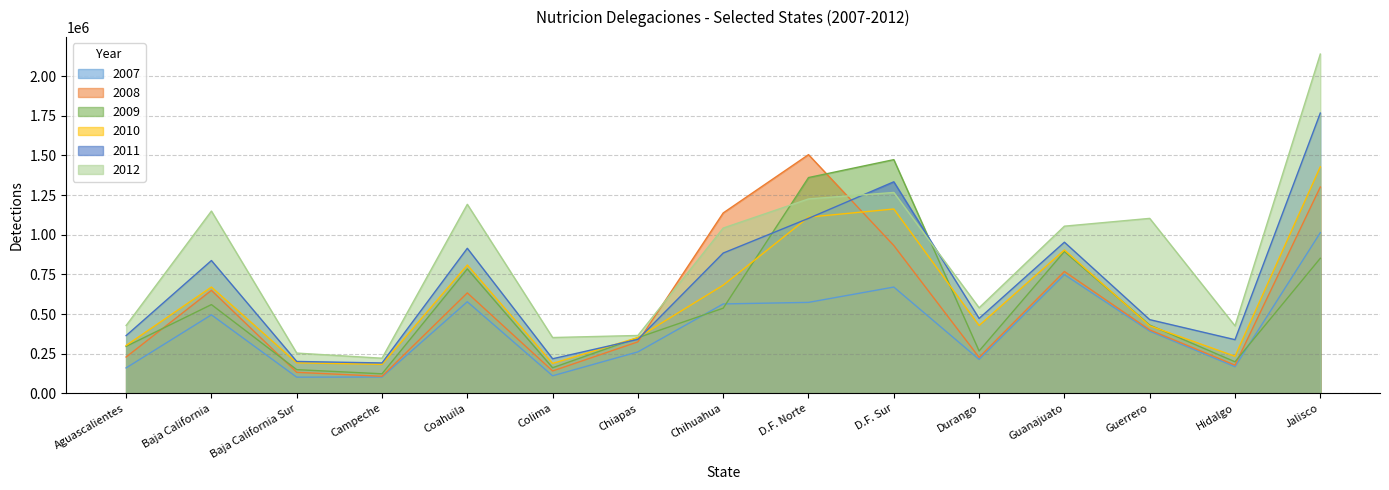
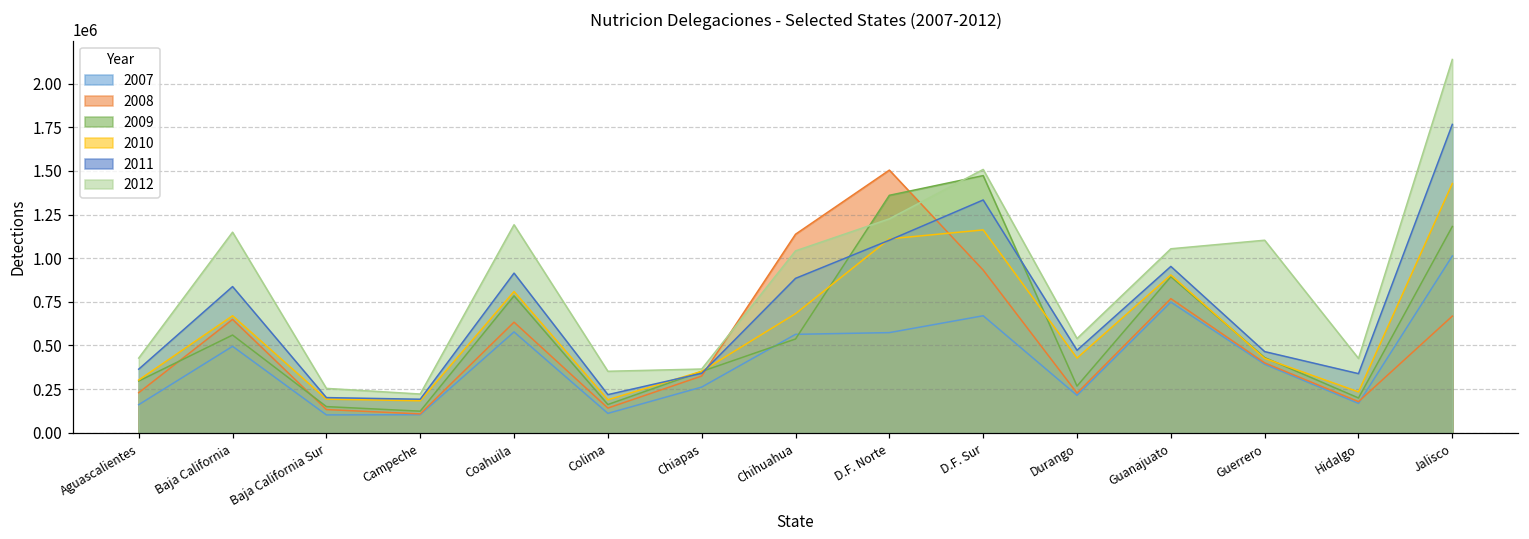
2012, D.F. Sur: 1270000 -> 1510000
2008, Jalisco: 1300000 -> 670000
2009, Jalisco: 850000 -> 1180000
